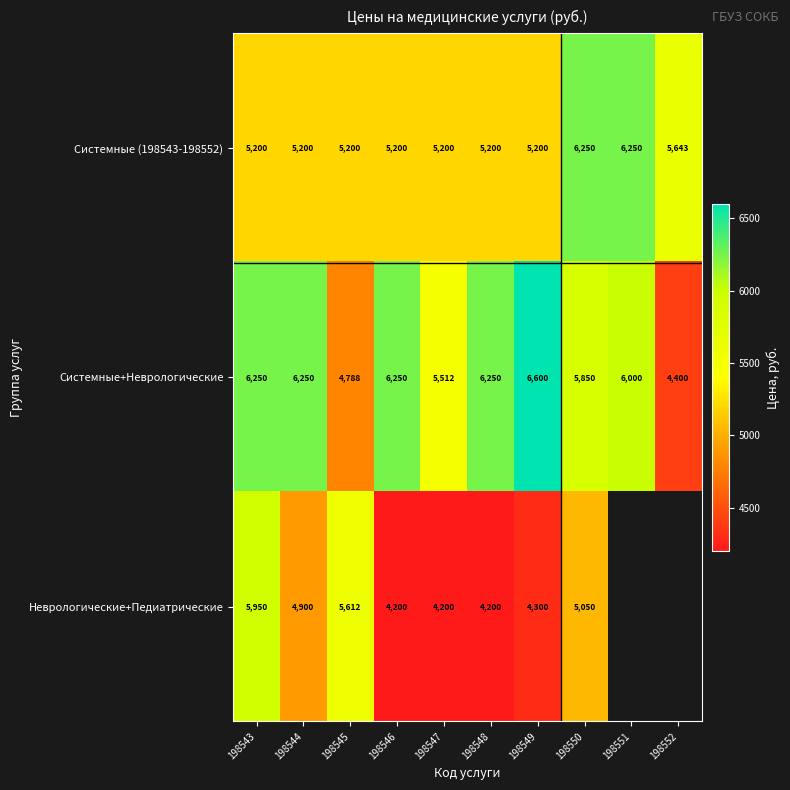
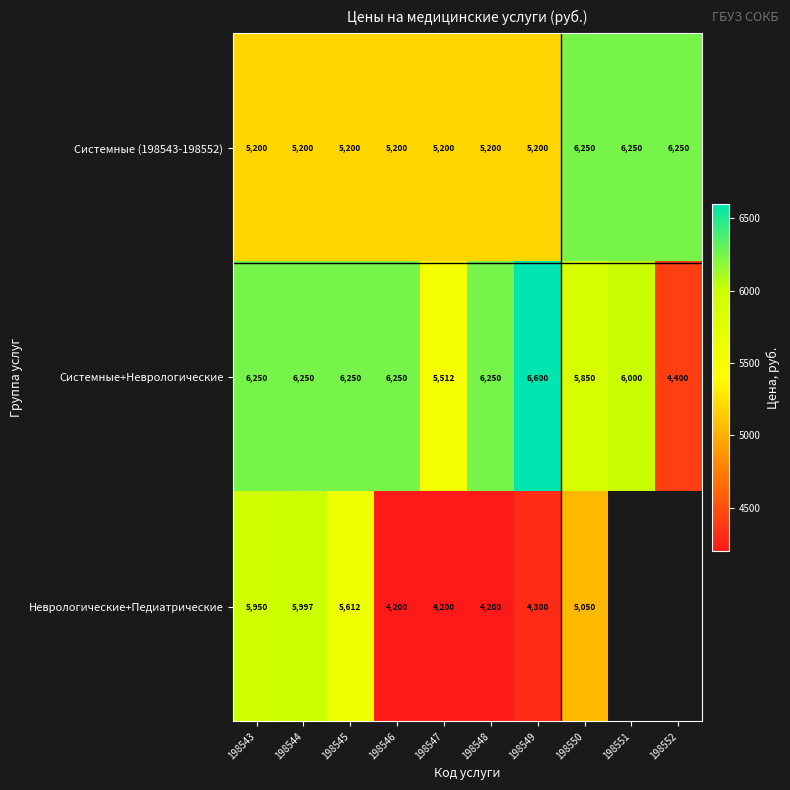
Системные (198543-198552), 198552: 5,643 -> 6,250
Системные+Неврологические, 198545: 4,788 -> 6,250
Неврологические+Педиатрические, 198544: 4,900 -> 5,997
